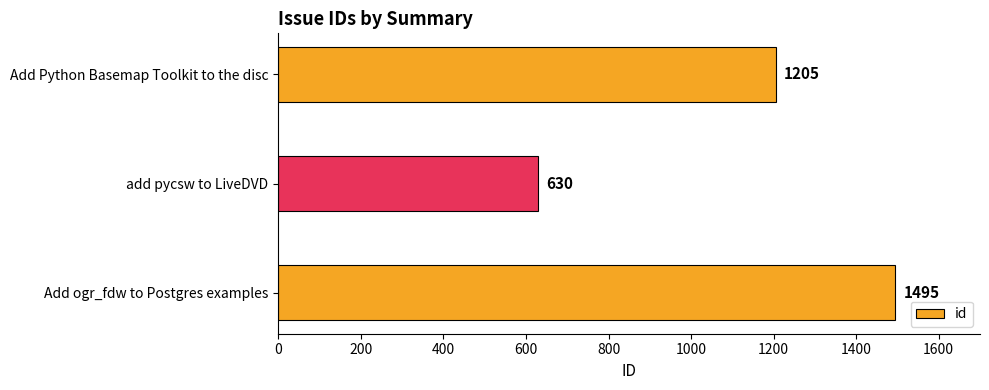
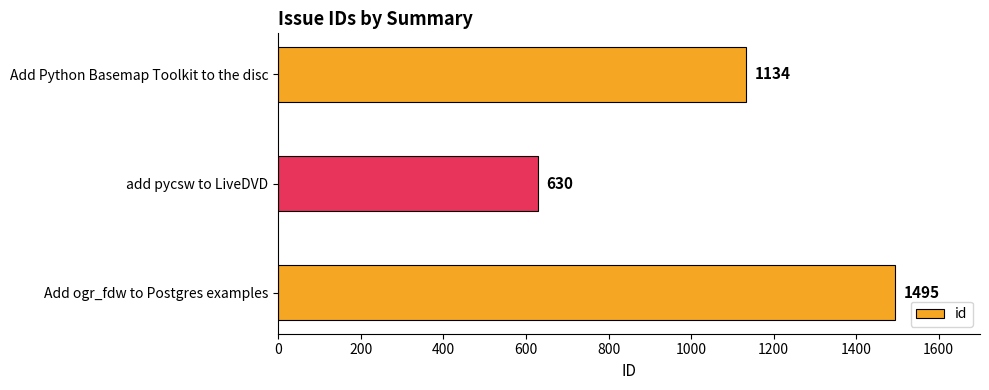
Add Python Basemap Toolkit to the disc: 1205 -> 1134
